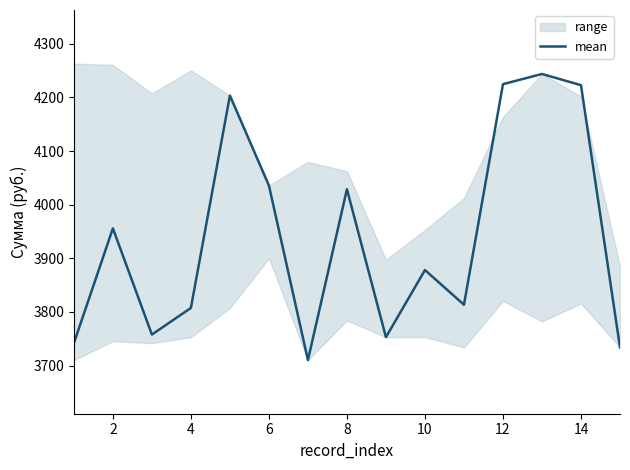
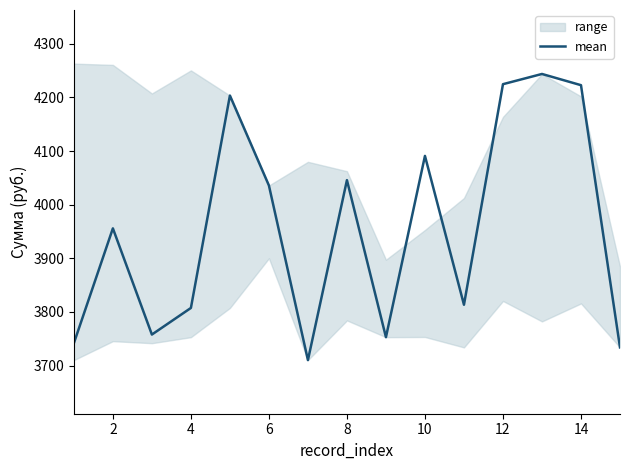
mean, 8: 4030 -> 4050
mean, 10: 3880 -> 4090
